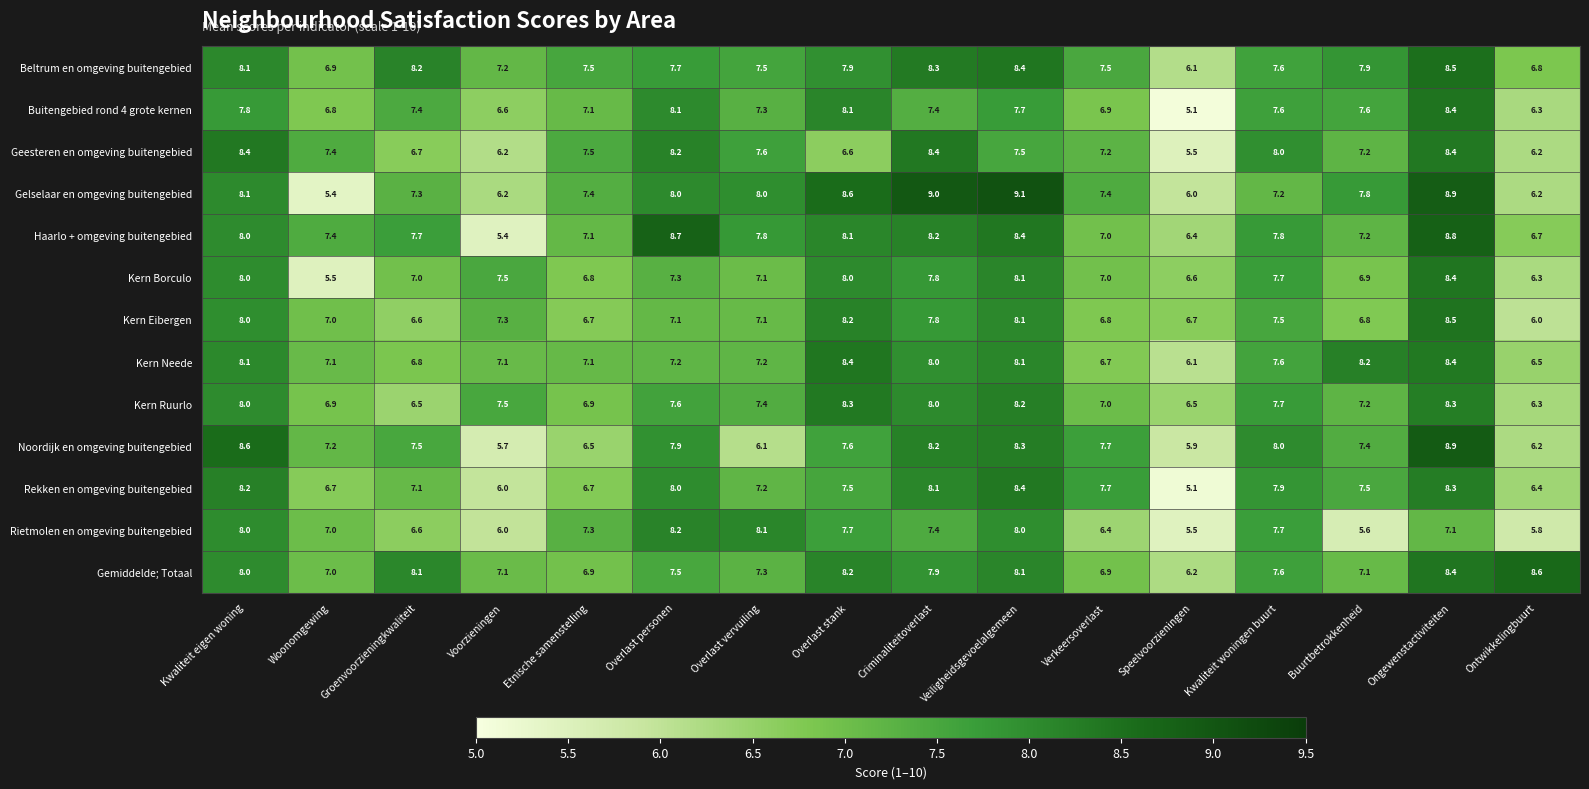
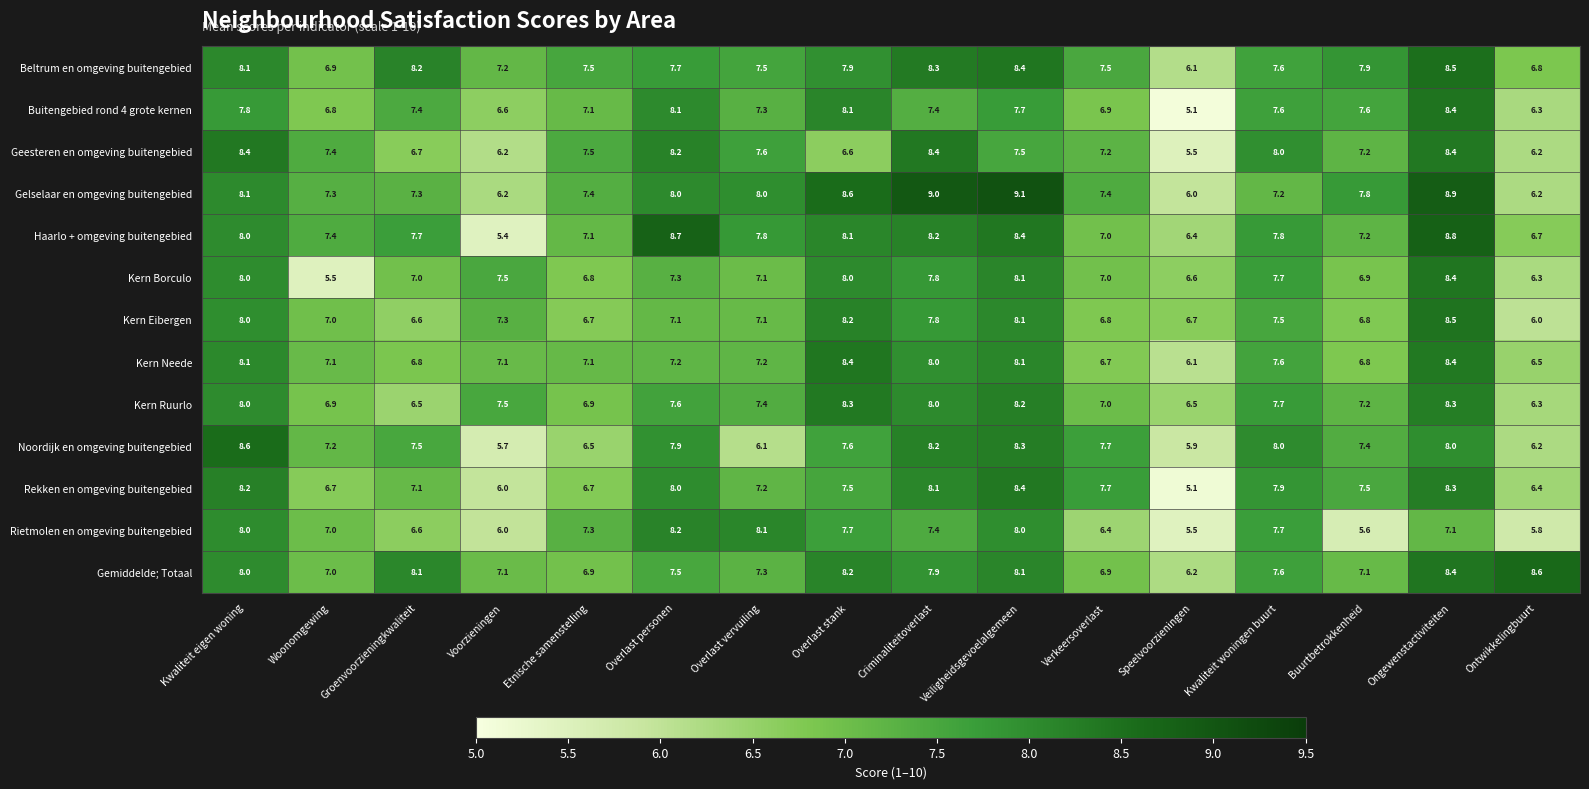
Gelselaar en omgeving buitengebied, Woonomgewing: 5.4 -> 7.3
Kern Neede, Buurtbetrokkenheid: 8.2 -> 6.8
Noordijk en omgeving buitengebied, Ongewenstactiviteiten: 8.9 -> 8.0
